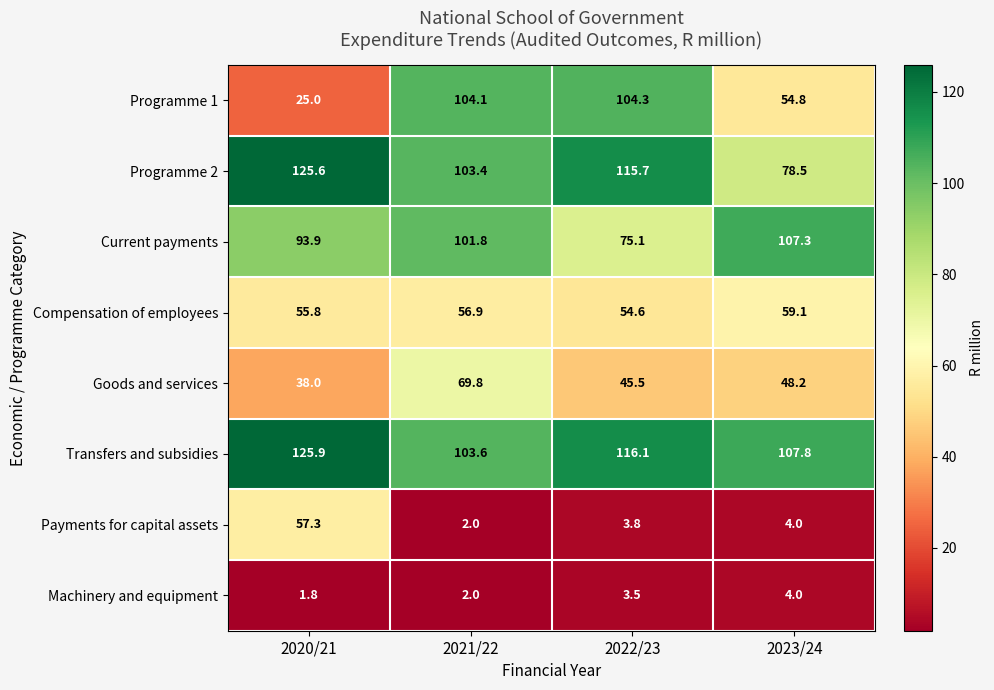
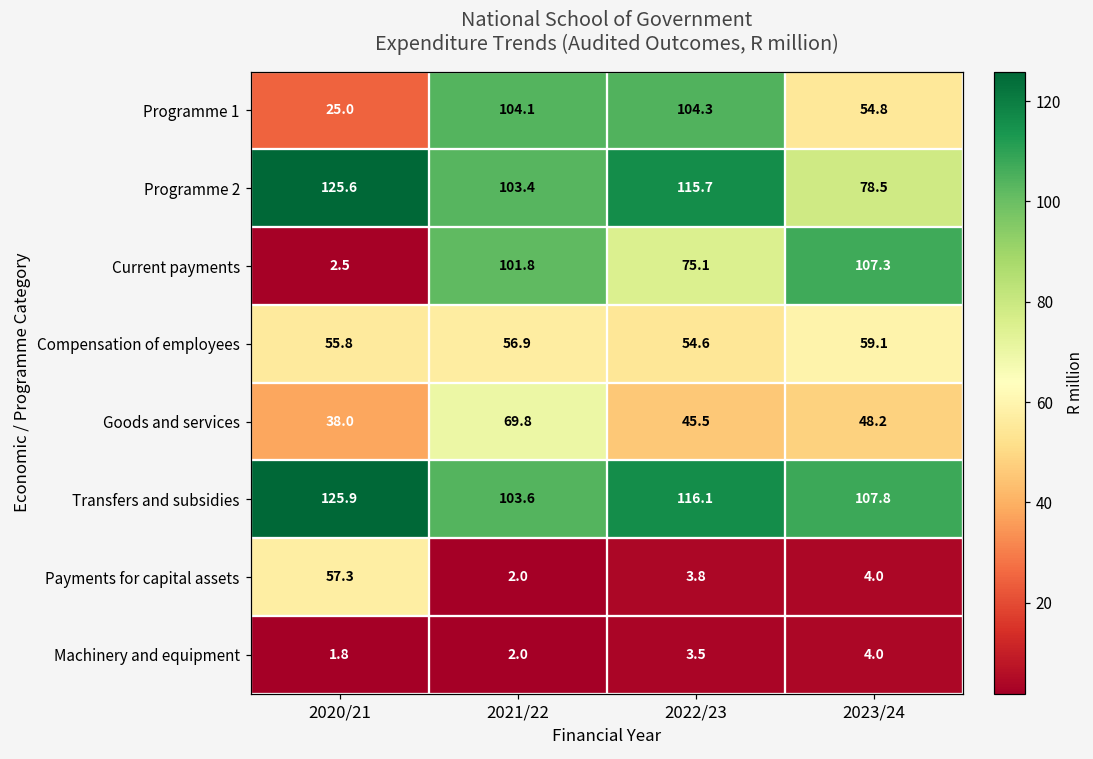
Current payments, 2020/21: 93.9 -> 2.5
